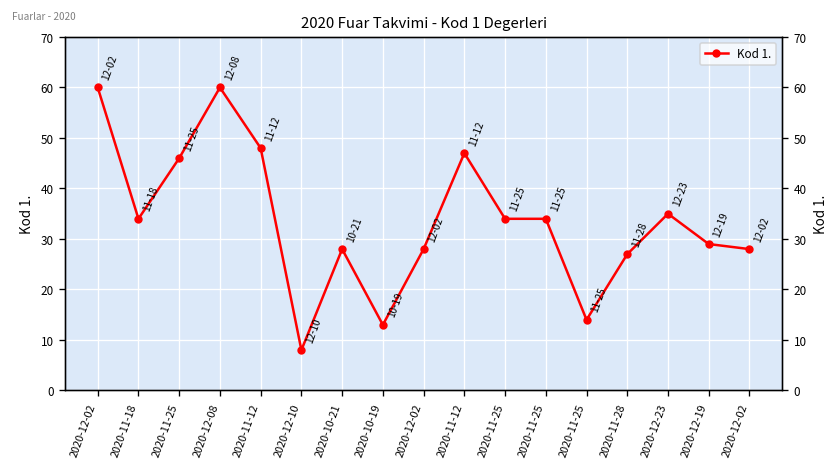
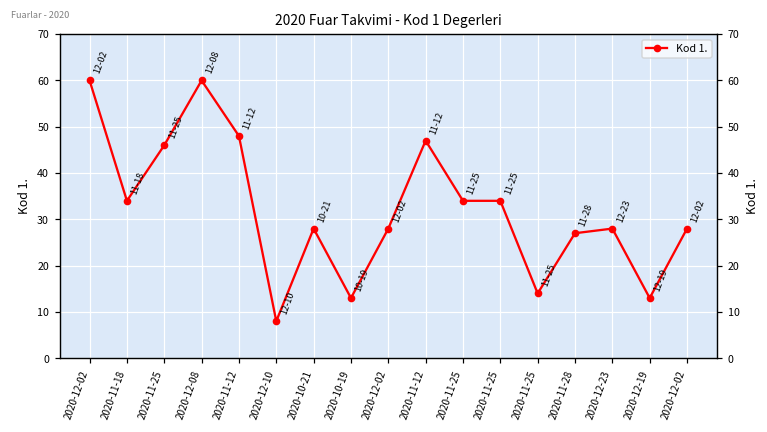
2020-12-23: 35 -> 28
2020-12-19: 29 -> 13
